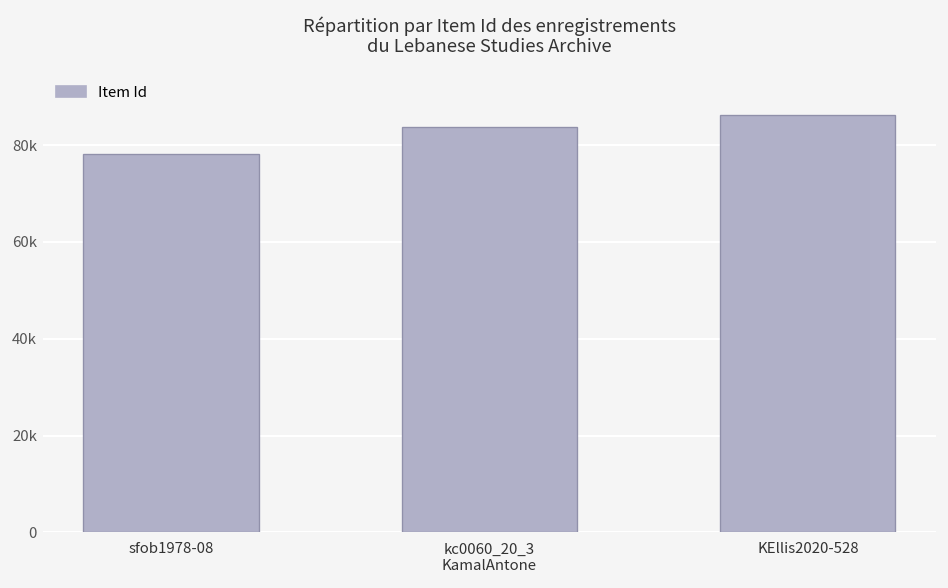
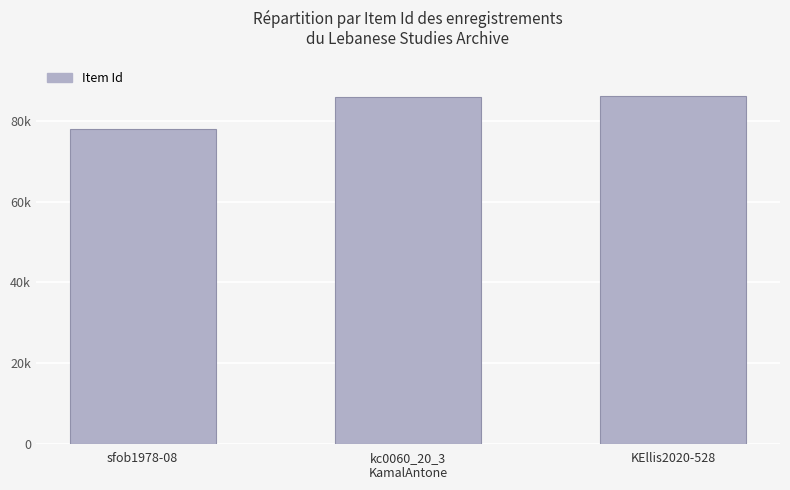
kc0060_20_3 KamalAntone: 84000 -> 86000
